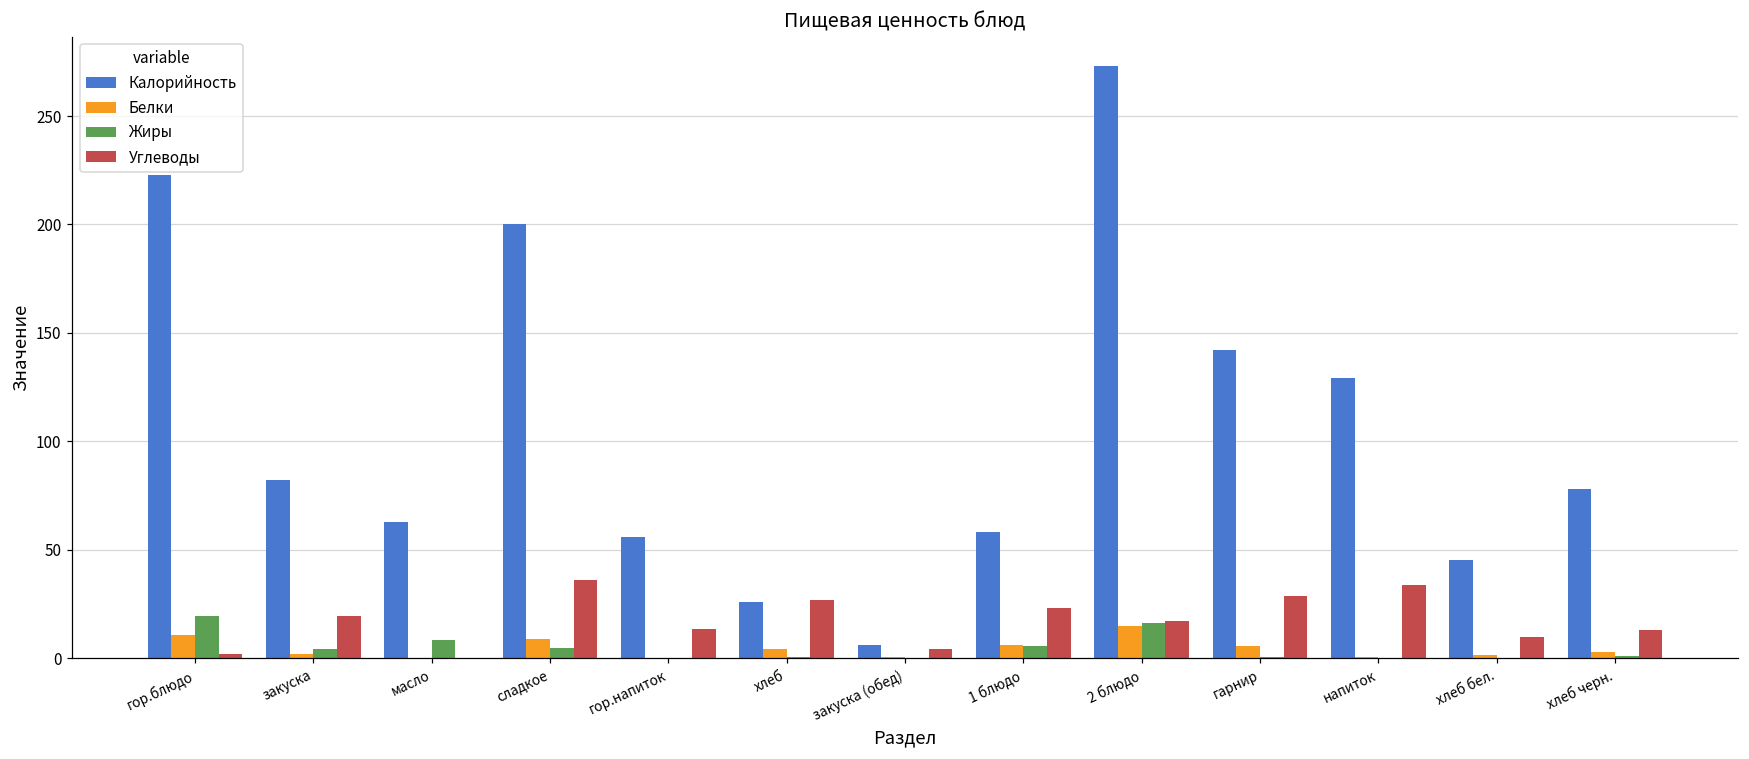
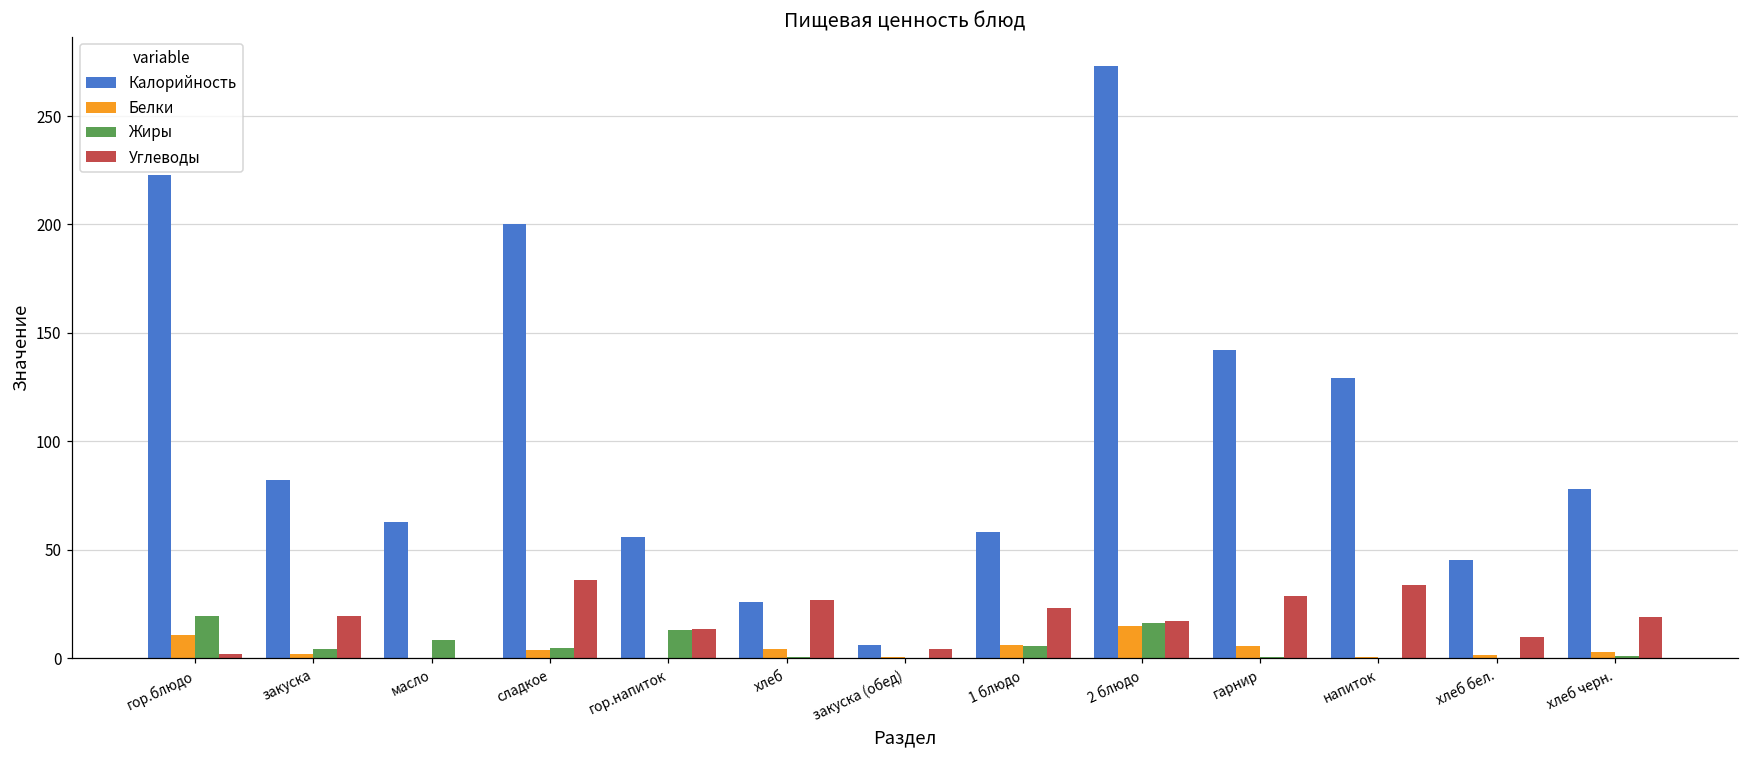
Белки, сладкое: 9 -> 4
Жиры, гор.напиток: 0 -> 13
Углеводы, хлеб черн.: 13 -> 19
